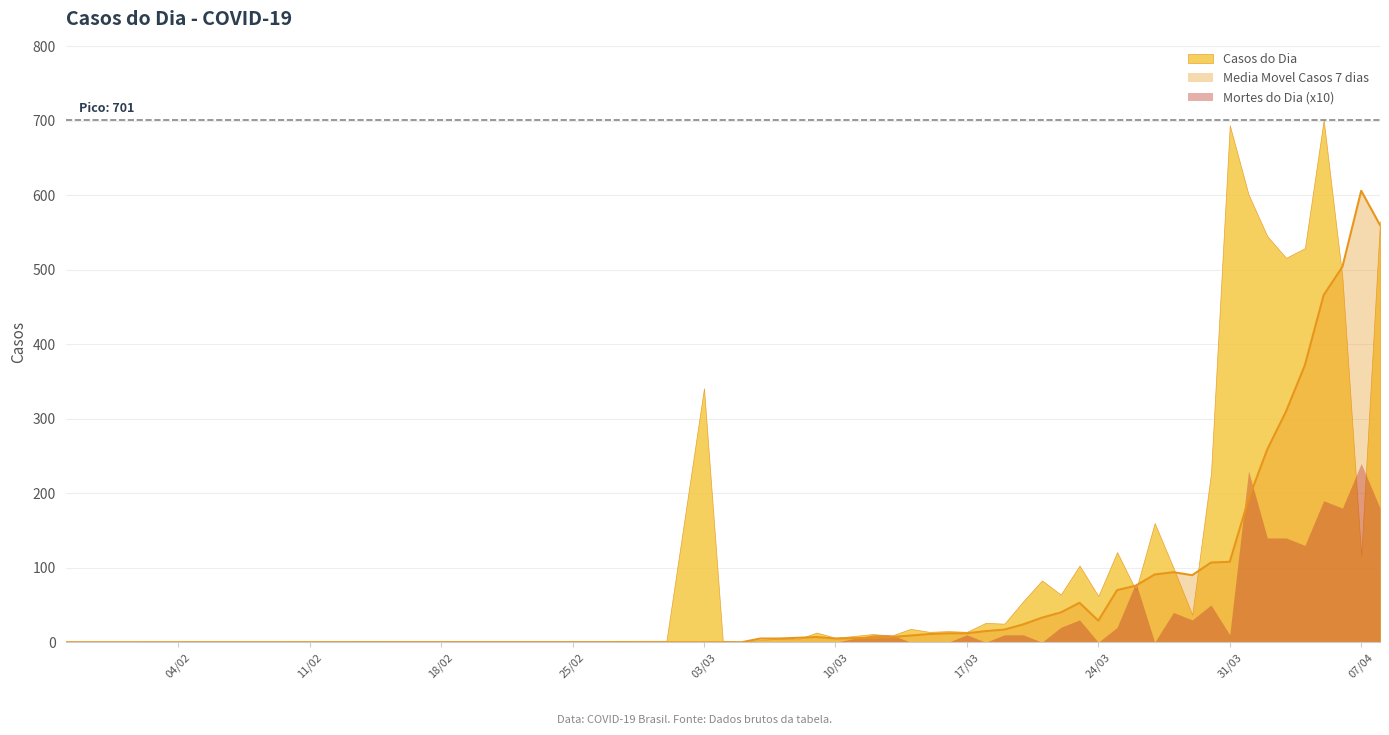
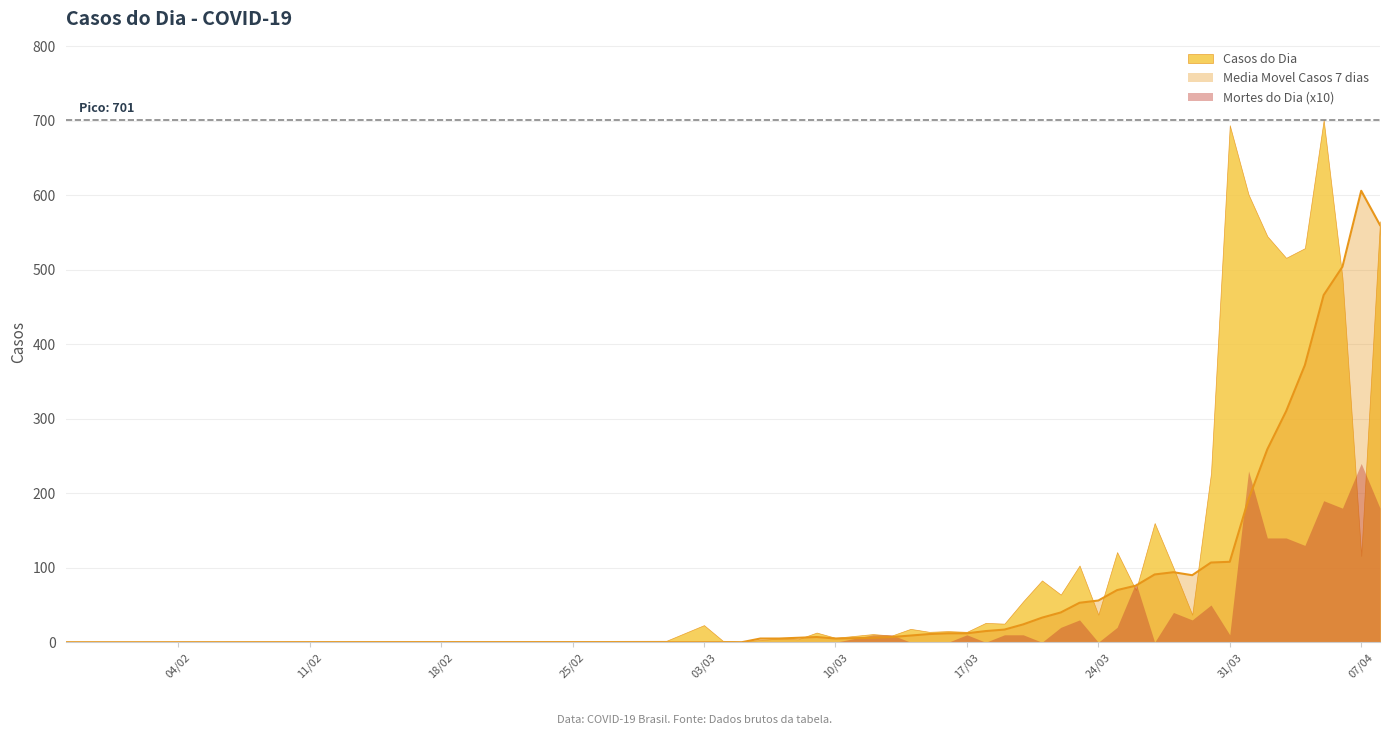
Casos do Dia, 03/03: 340 -> 20
Casos do Dia, 24/03: 60 -> 40
Media Movel Casos 7 dias, 24/03: 30 -> 60
